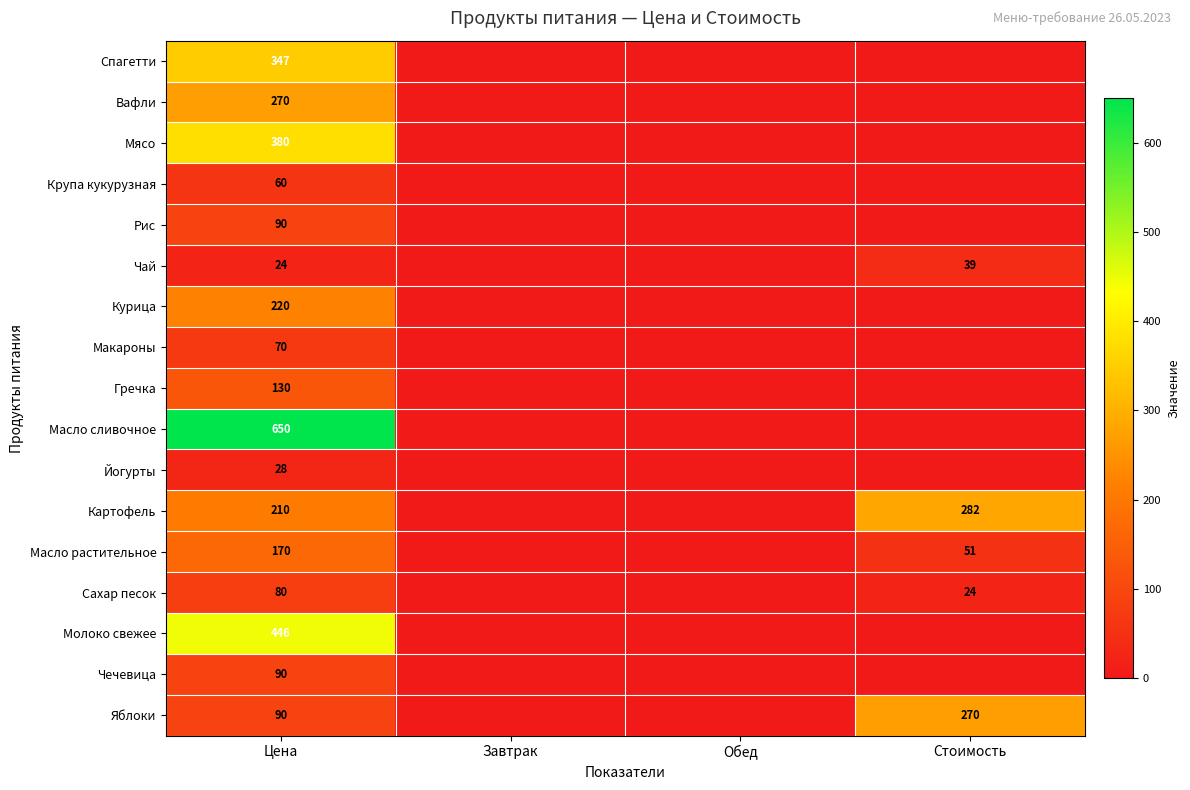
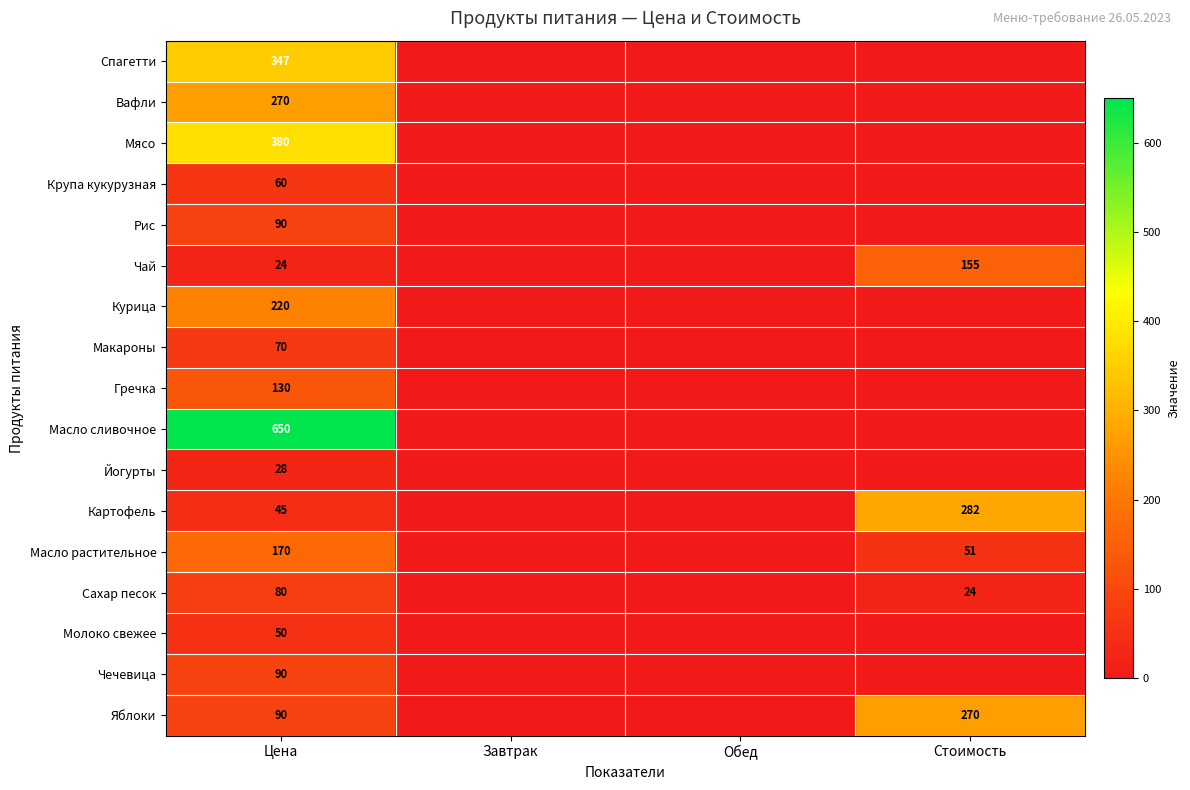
Чай, Стоимость: 39 -> 155
Картофель, Цена: 210 -> 45
Молоко свежее, Цена: 446 -> 50
